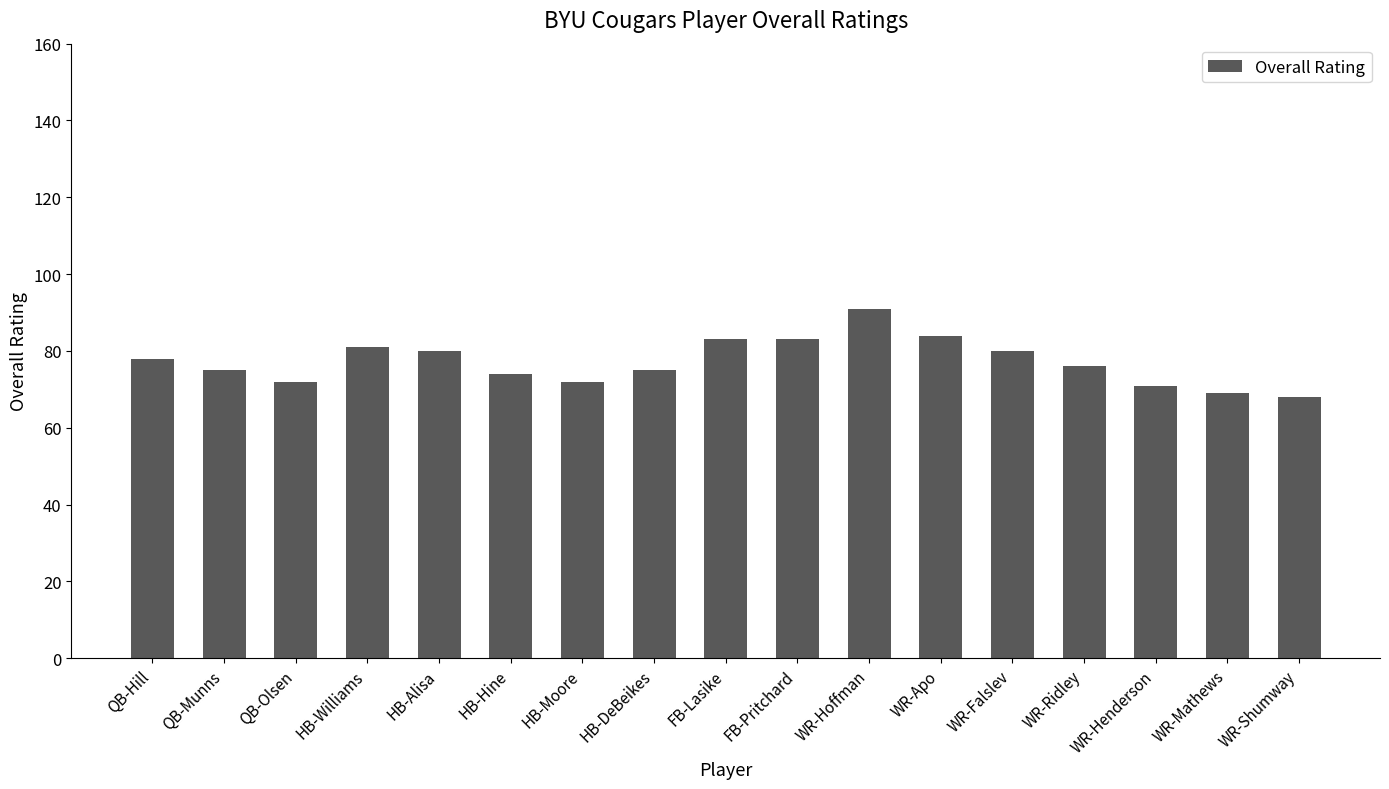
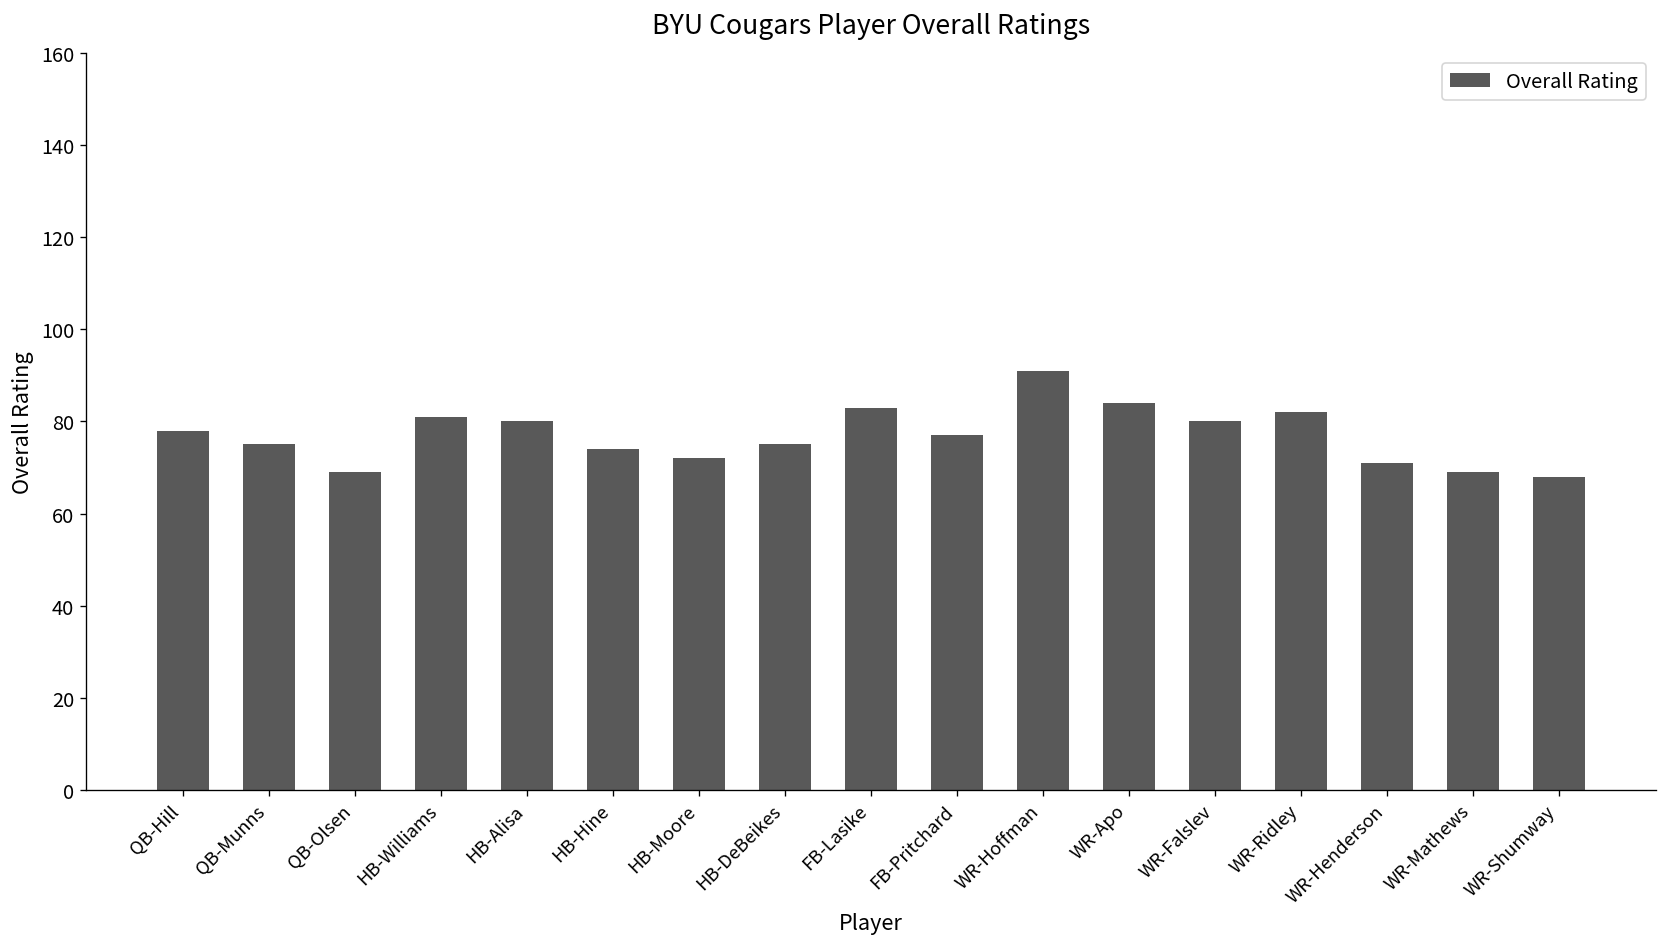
QB-Olsen: 72 -> 69
FB-Pritchard: 83 -> 77
WR-Ridley: 76 -> 82
